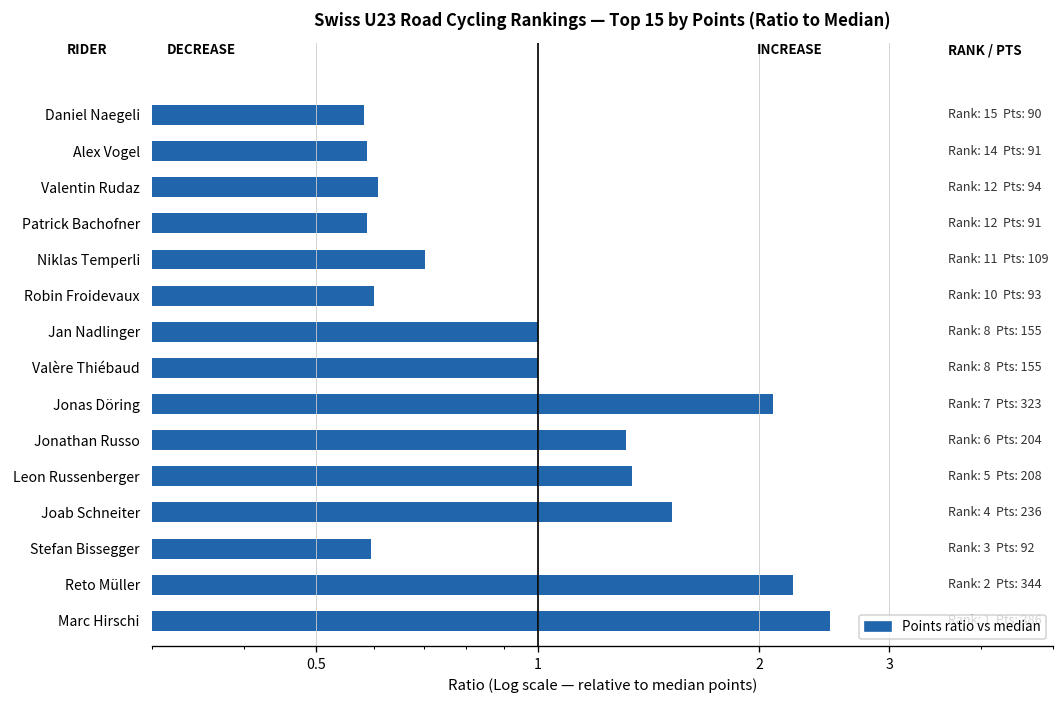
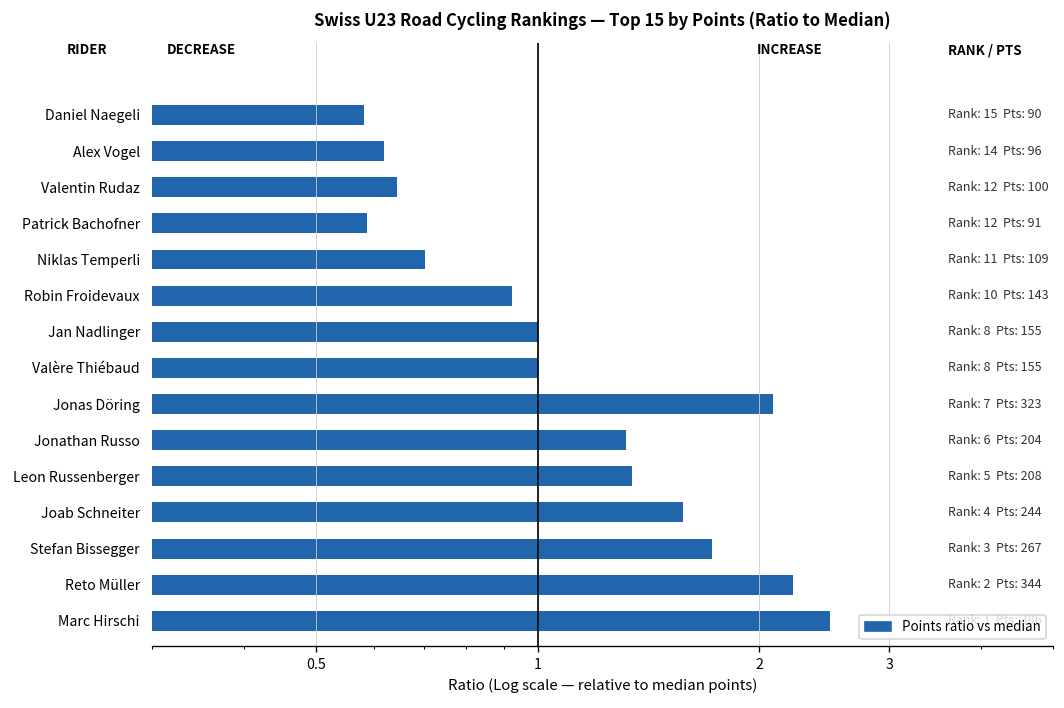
Alex Vogel: 91 -> 96
Valentin Rudaz: 94 -> 100
Robin Froidevaux: 93 -> 143
Joab Schneiter: 236 -> 244
Stefan Bissegger: 92 -> 267
